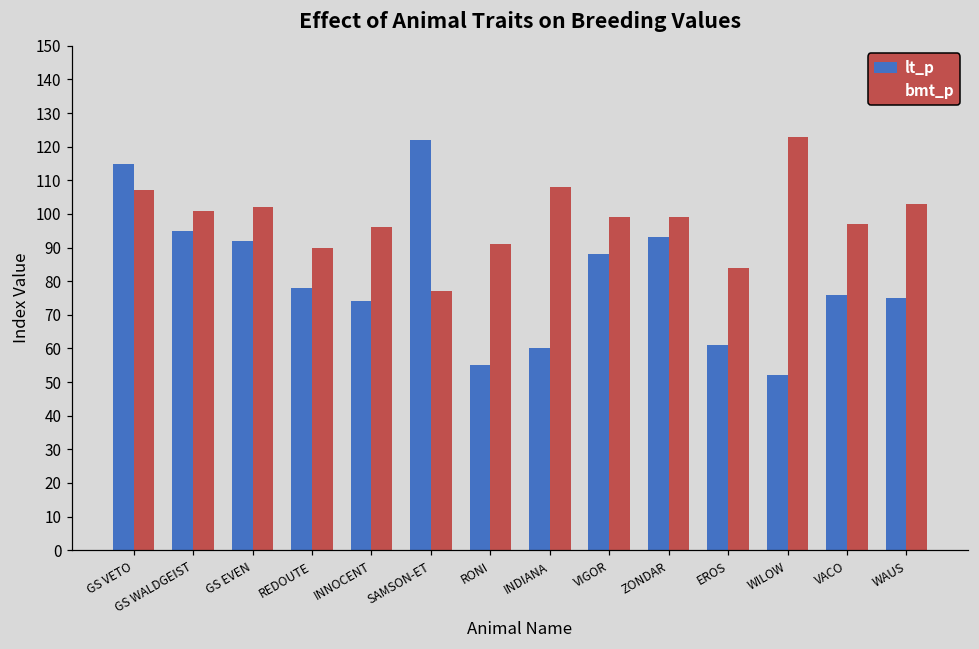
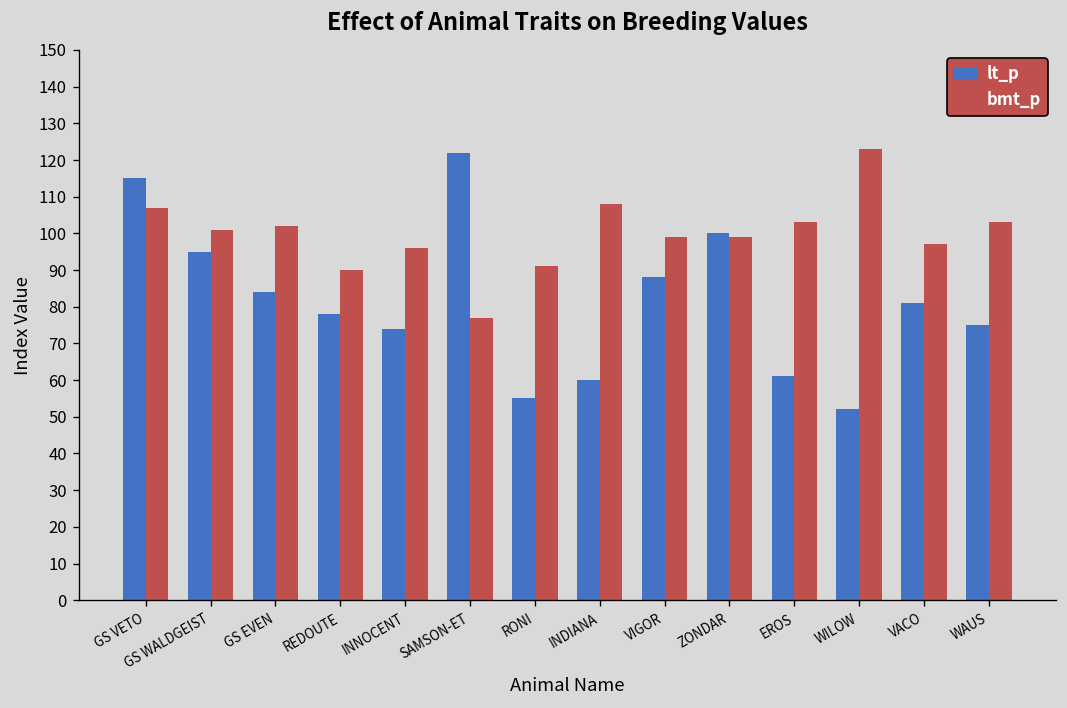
lt_p, GS EVEN: 92 -> 84
lt_p, ZONDAR: 93 -> 100
bmt_p, EROS: 84 -> 103
lt_p, VACO: 76 -> 81
